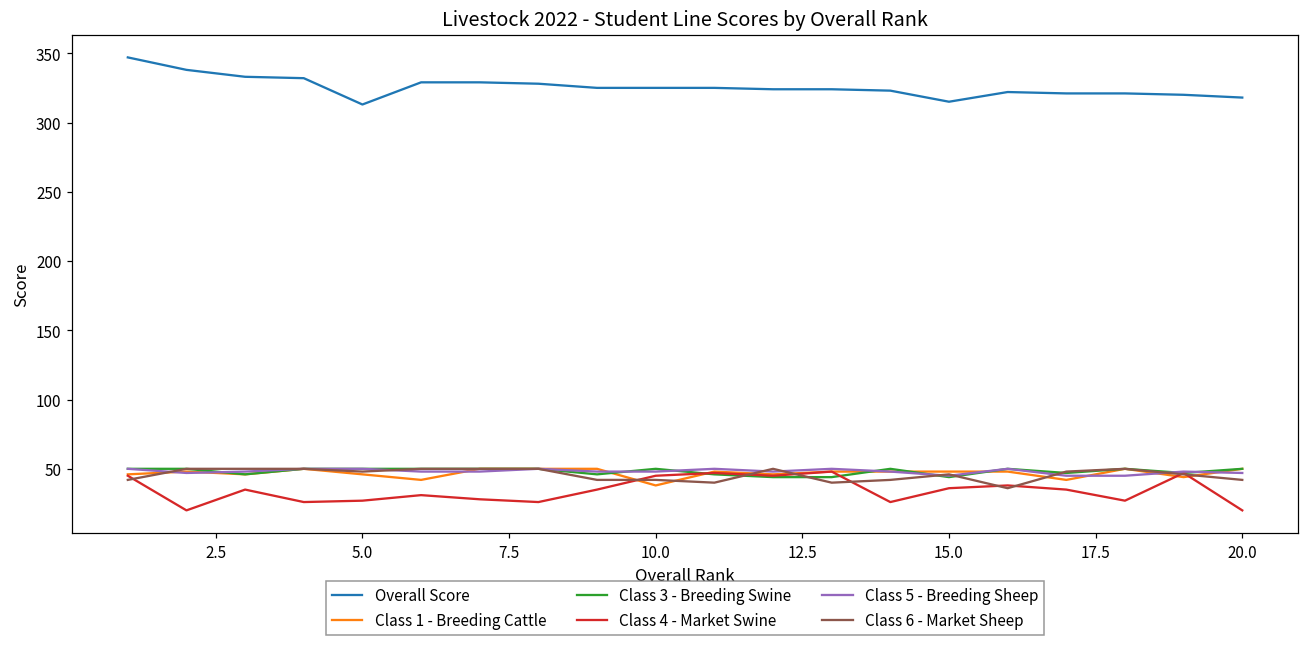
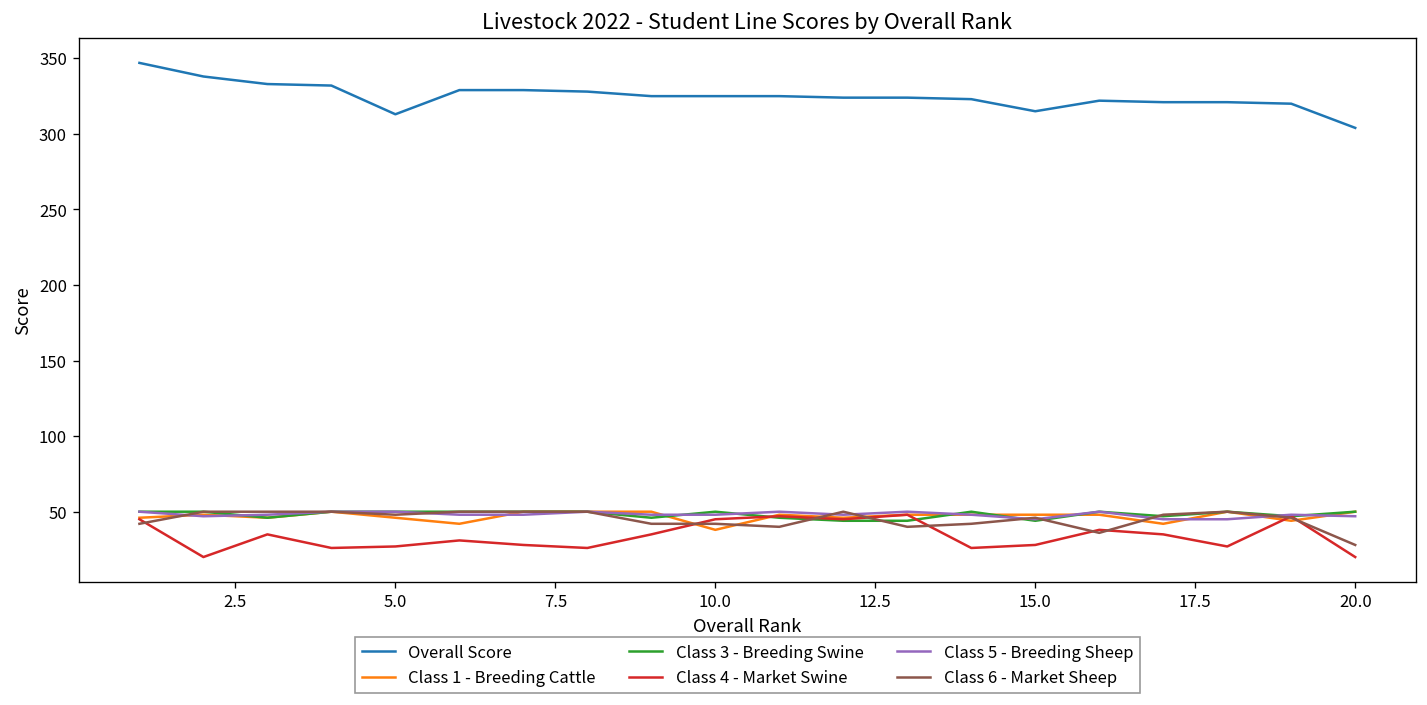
Class 4 - Market Swine, 15.0: 36 -> 28
Overall Score, 20.0: 318 -> 304
Class 6 - Market Sheep, 20.0: 42 -> 28
